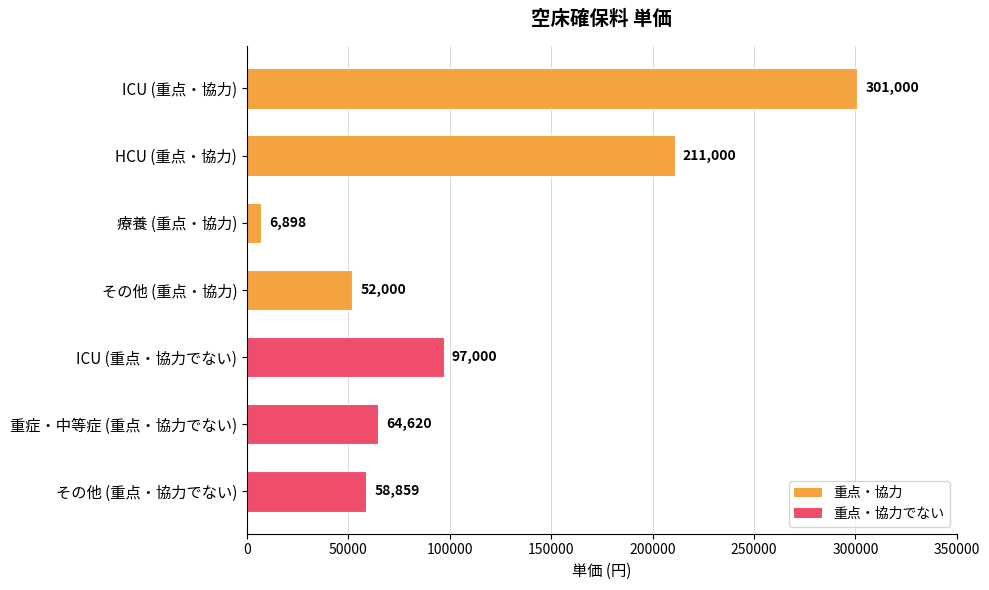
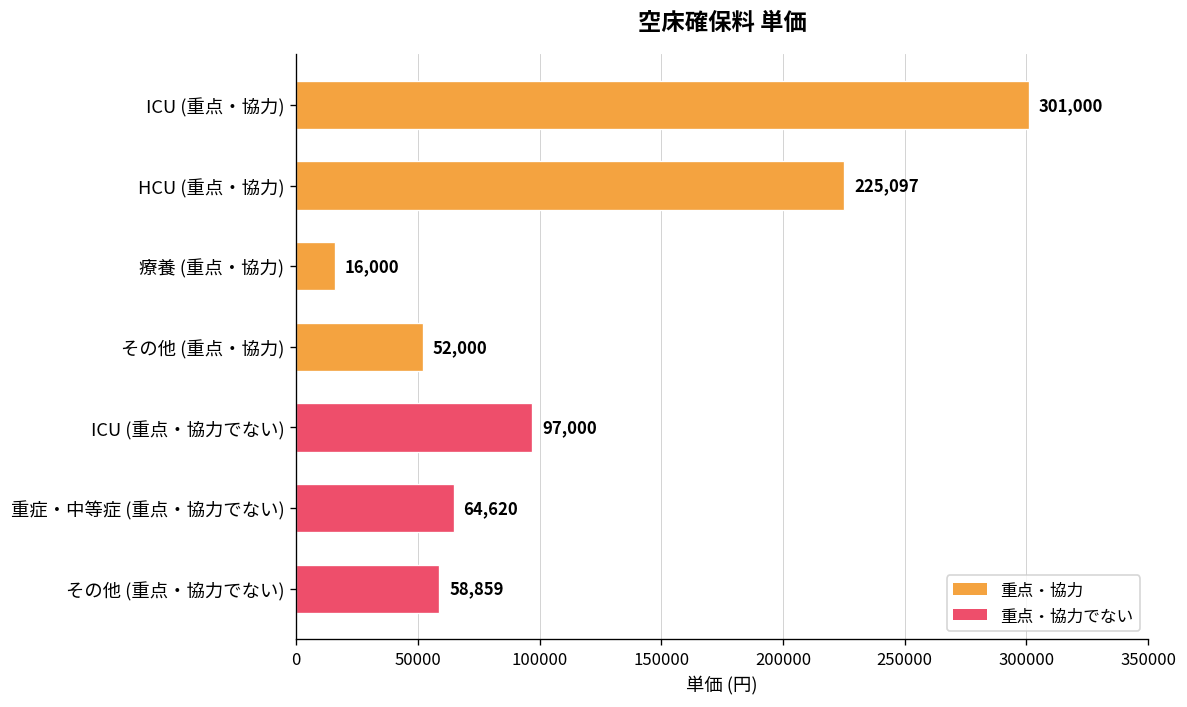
HCU (重点・協力): 211,000 -> 225,097
療養 (重点・協力): 6,898 -> 16,000
